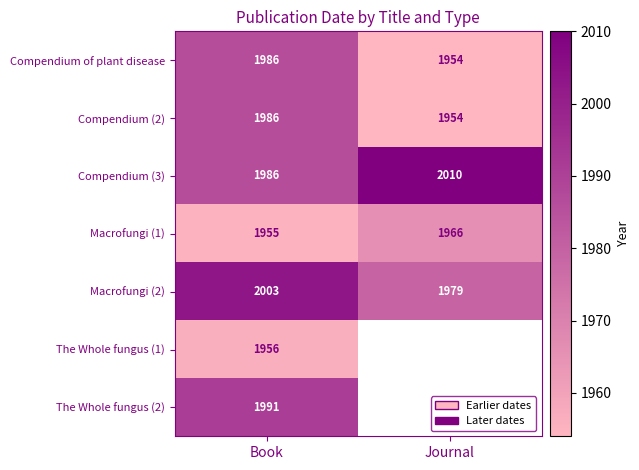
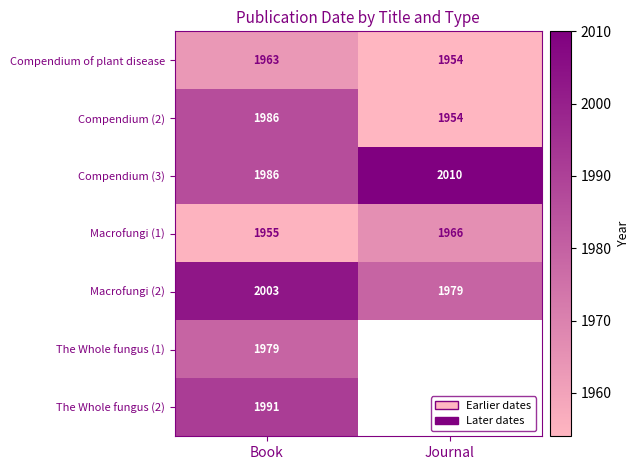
Compendium of plant disease, Book: 1986 -> 1963
The Whole fungus (1), Book: 1956 -> 1979
